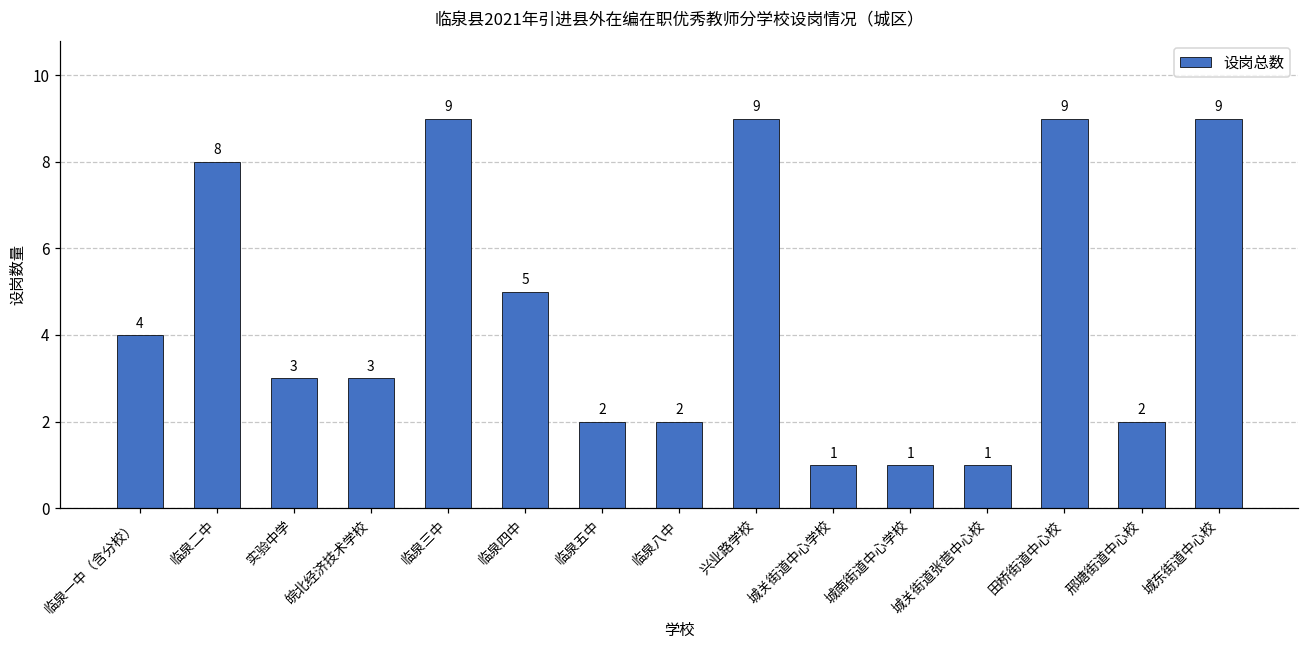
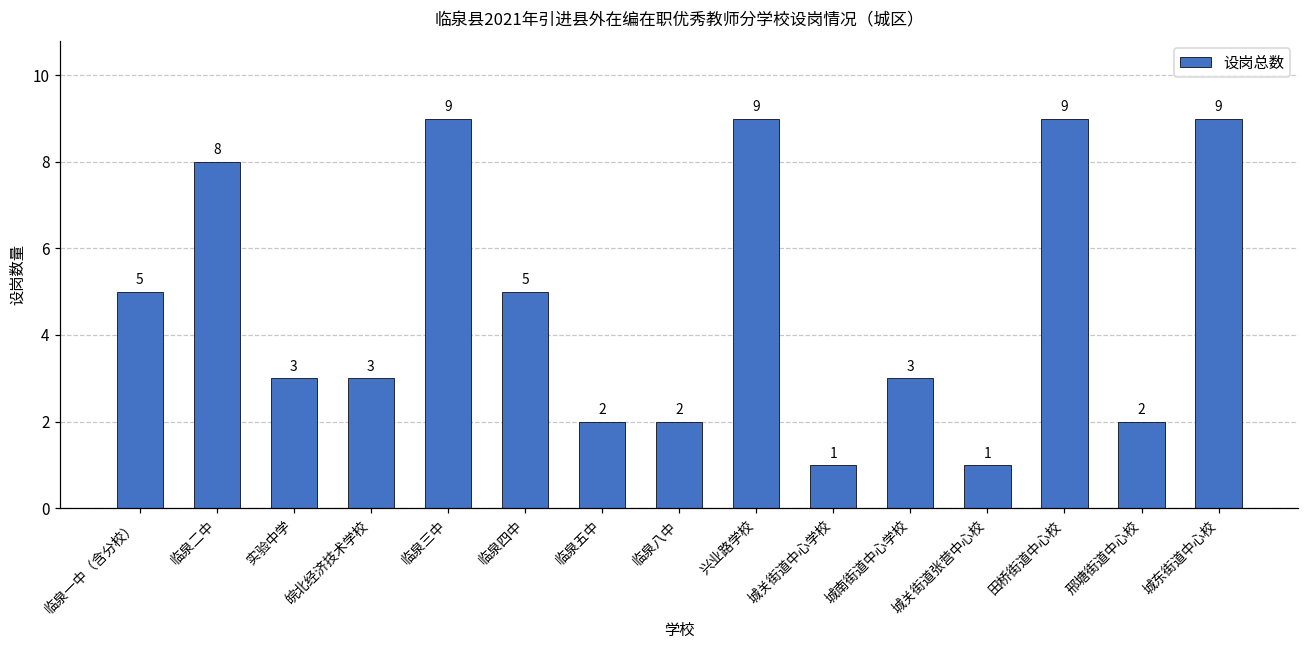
临泉一中（含分校）: 4 -> 5
城南街道中心学校: 1 -> 3
